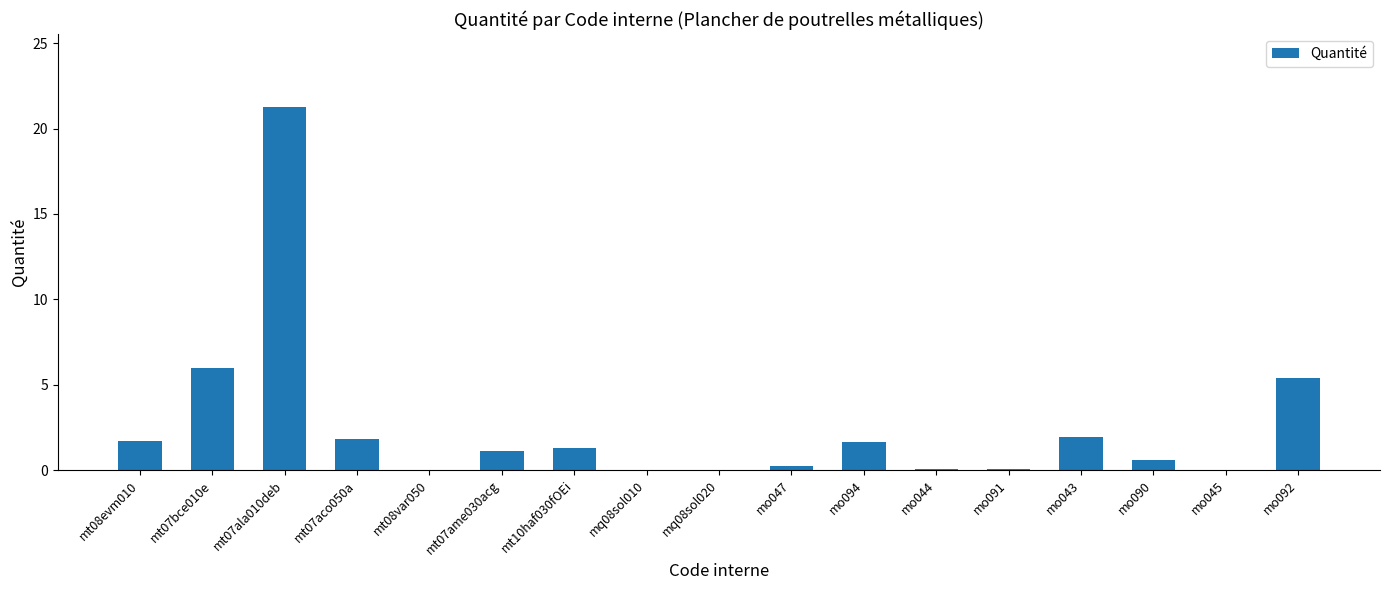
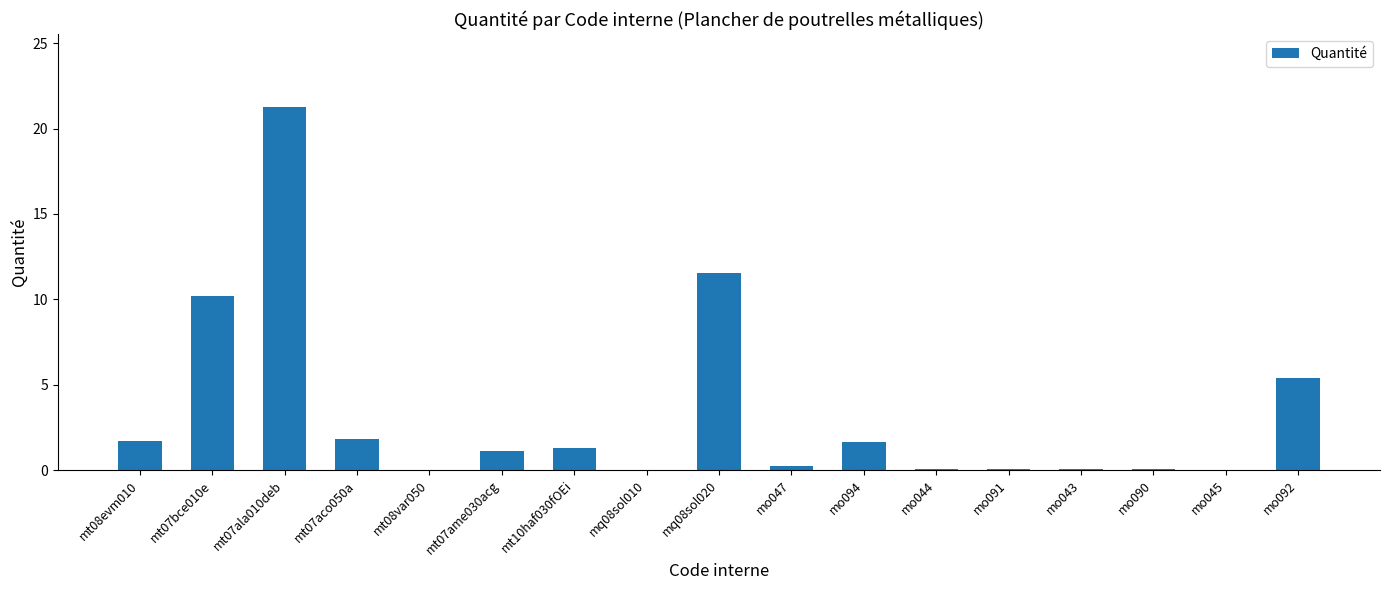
mt07bce010e: 6.0 -> 10.2
mq08sol020: 0.0 -> 11.5
mo043: 1.9 -> 0.0
mo090: 0.6 -> 0.0
